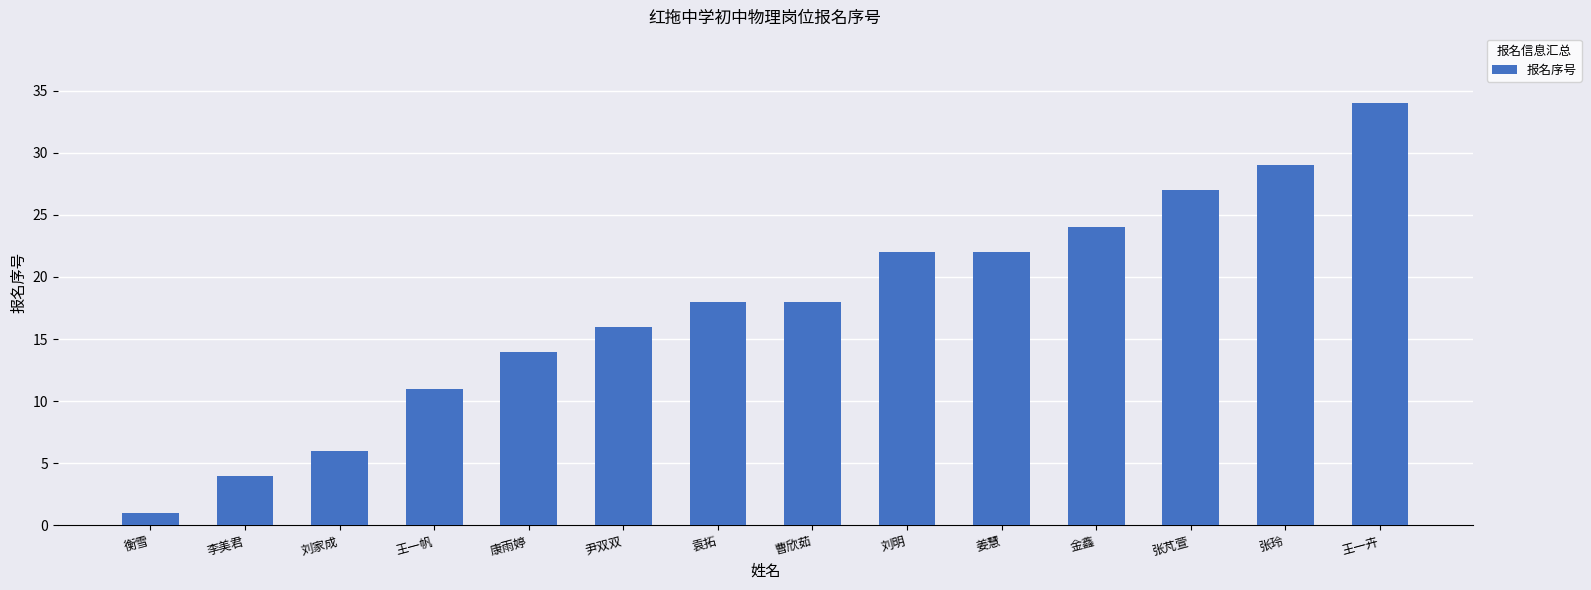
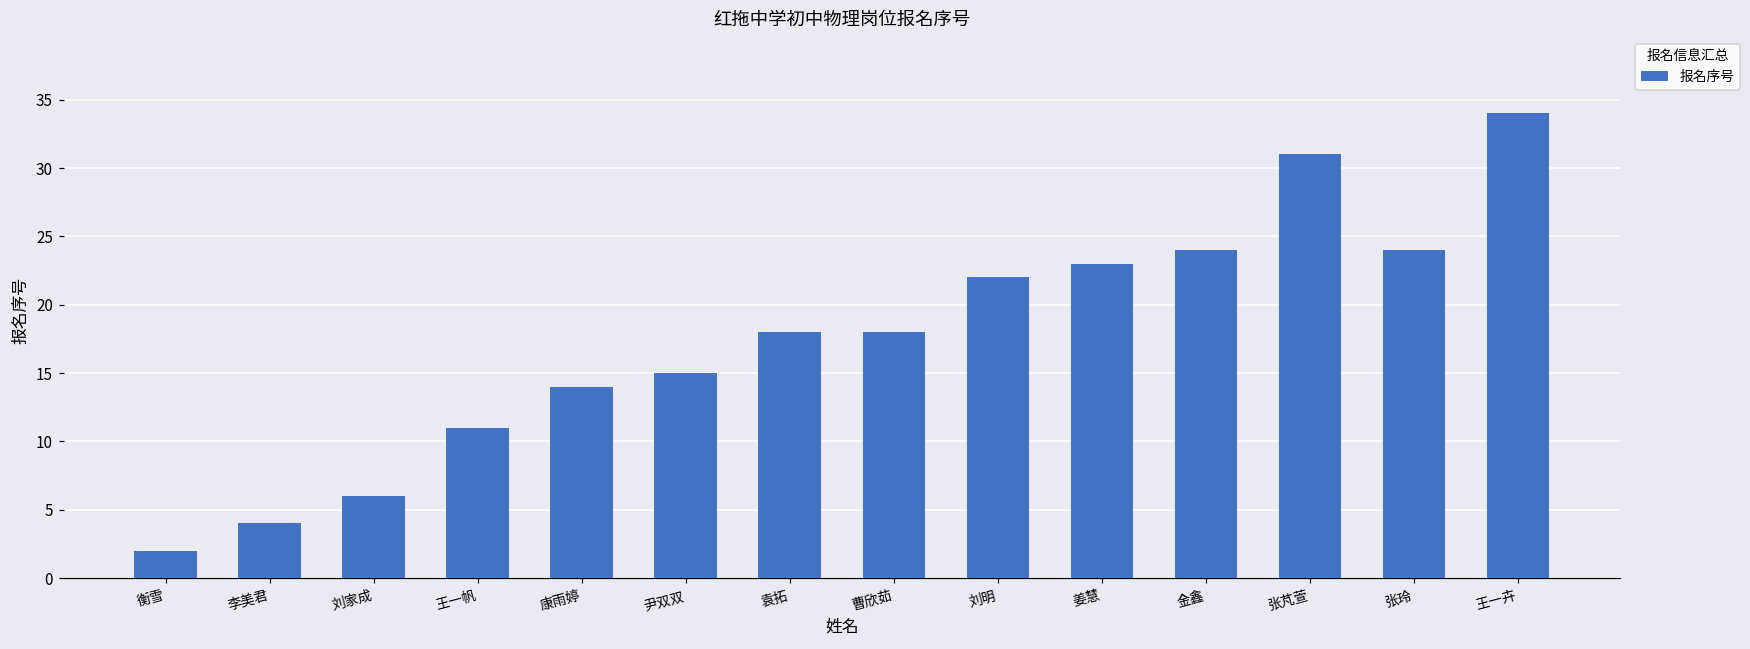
衡雪: 1 -> 2
尹双双: 16 -> 15
姜慧: 22 -> 23
张芃萱: 27 -> 31
张玲: 29 -> 24
